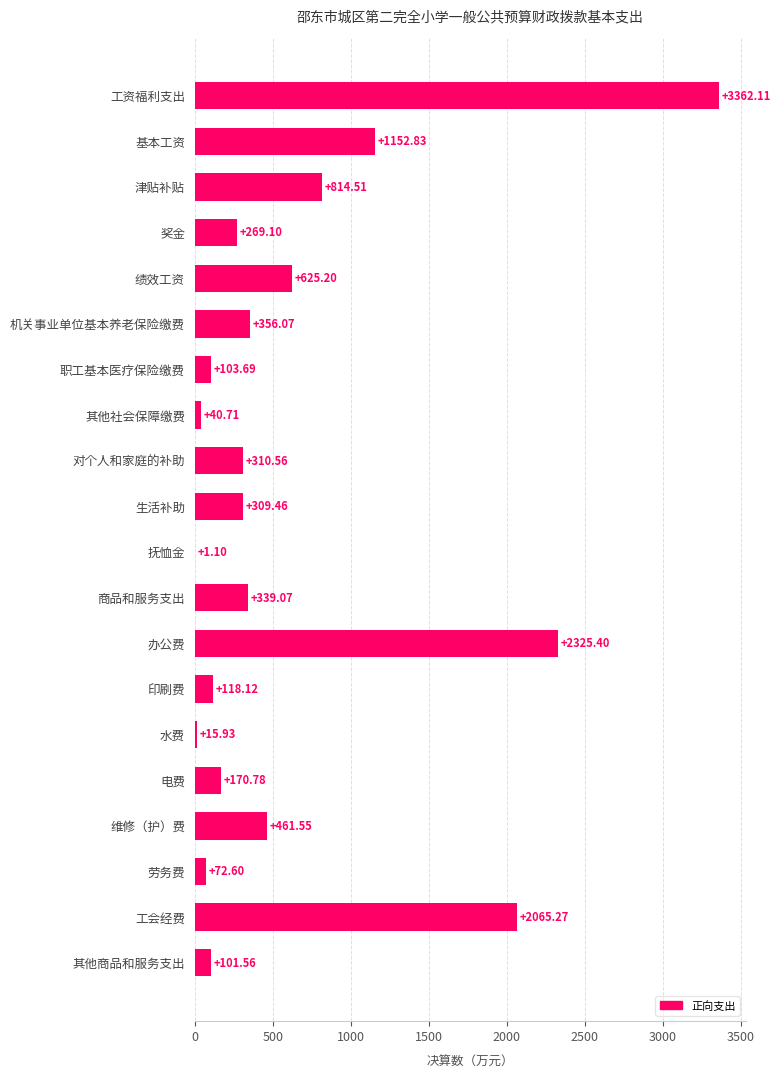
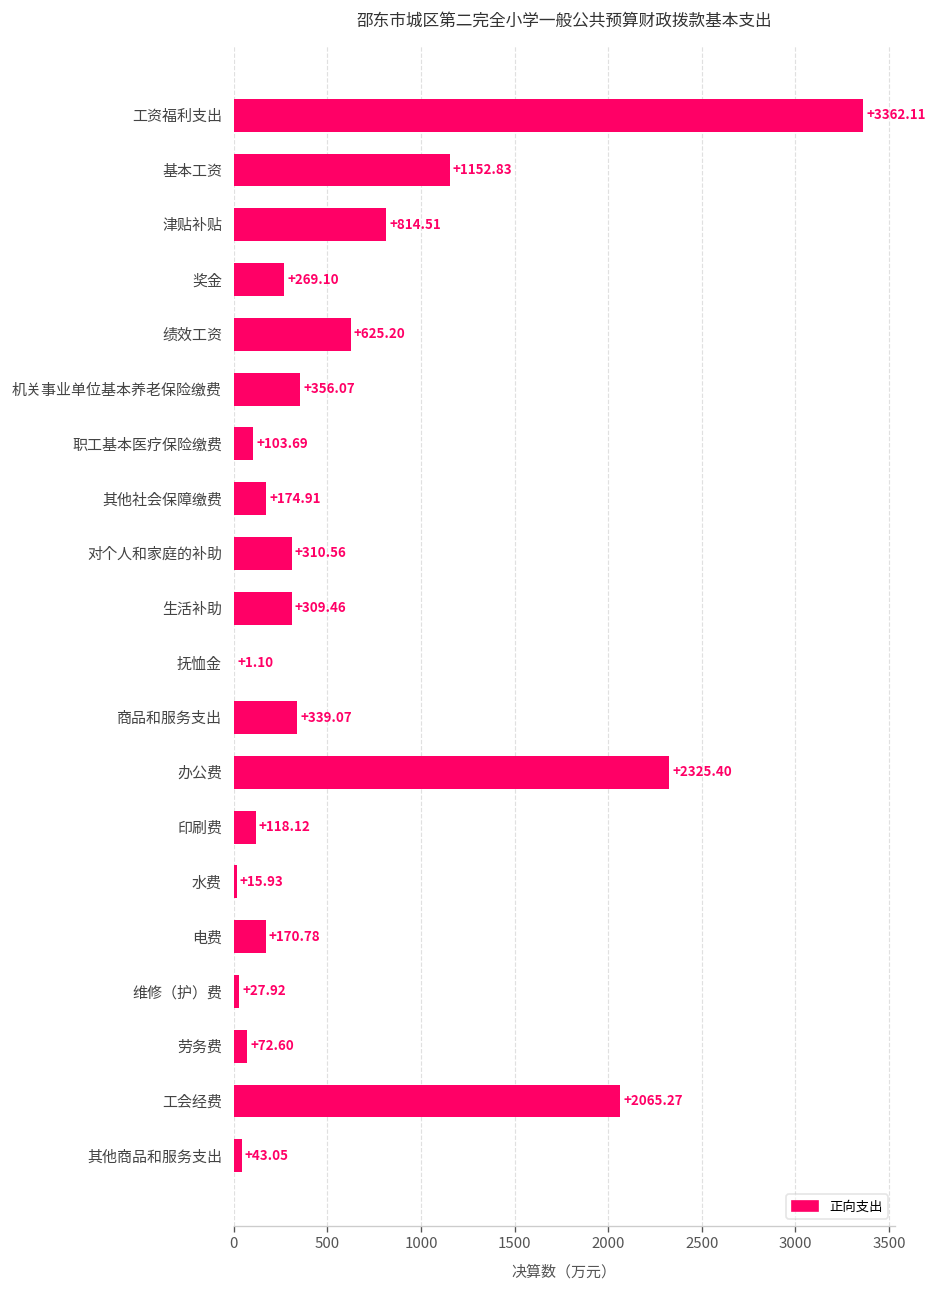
其他社会保障缴费: +40.71 -> +174.91
维修（护）费: +461.55 -> +27.92
其他商品和服务支出: +101.56 -> +43.05
